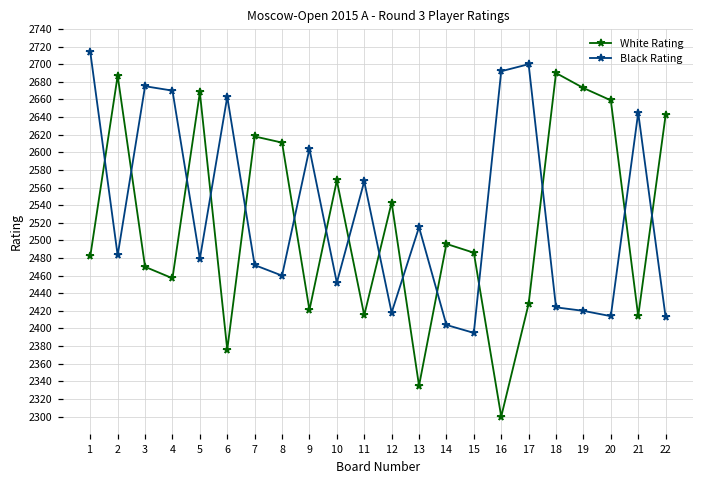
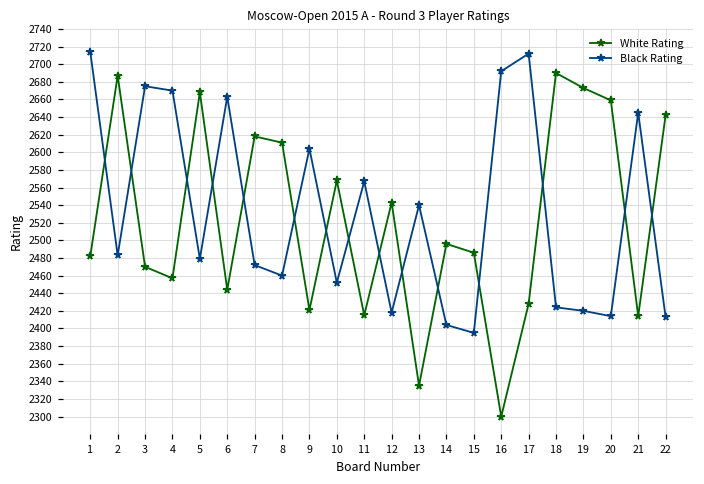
White Rating, 6: 2380 -> 2440
Black Rating, 13: 2520 -> 2540
Black Rating, 17: 2700 -> 2710
